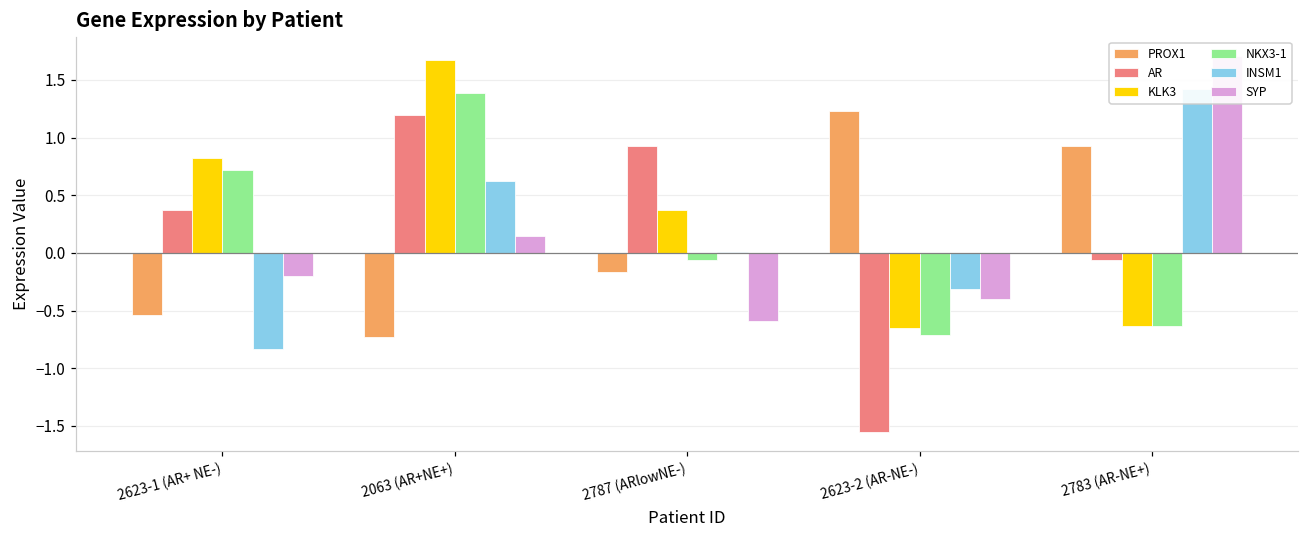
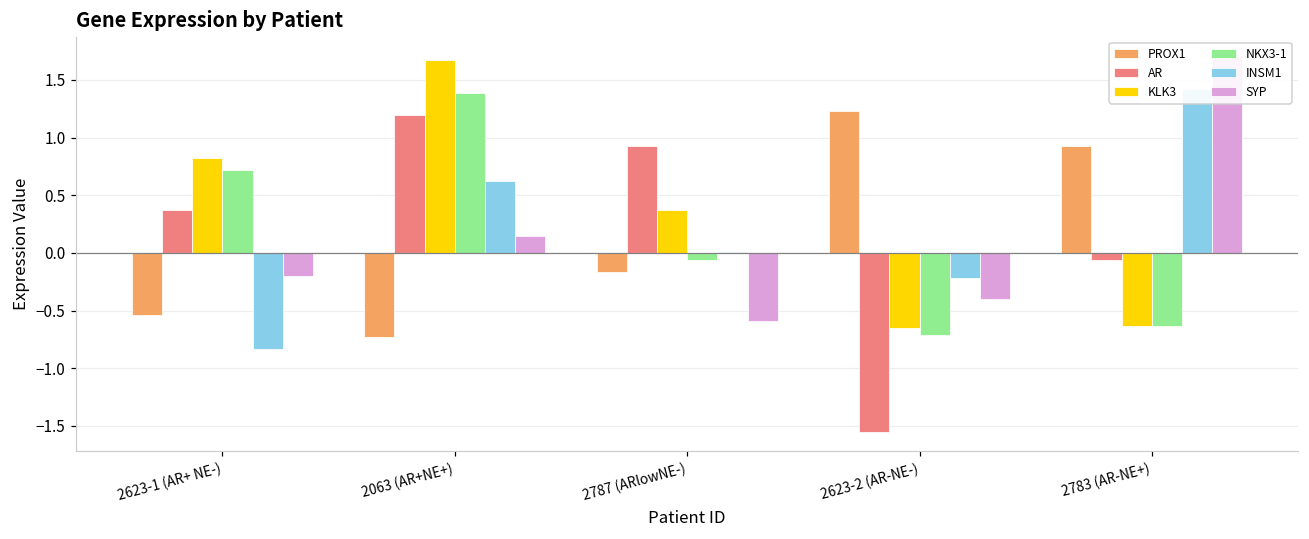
INSM1, 2623-2 (AR-NE-): -0.31 -> -0.21
